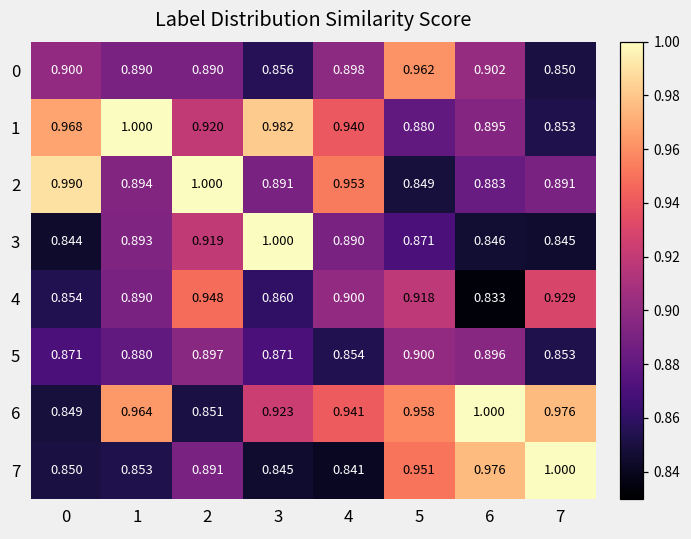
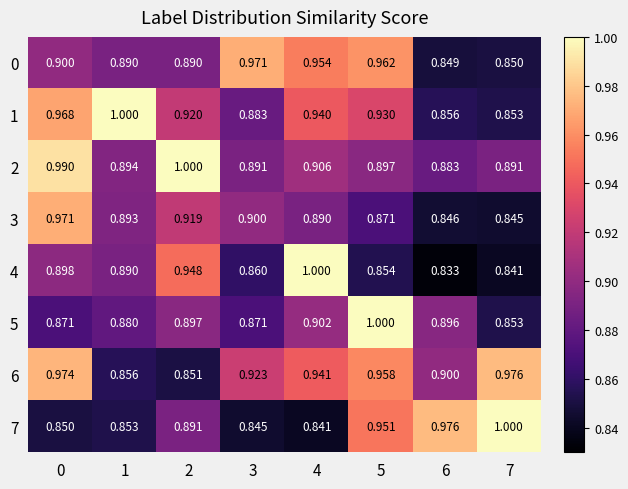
0, 3: 0.856 -> 0.971
0, 4: 0.898 -> 0.954
0, 6: 0.902 -> 0.849
1, 3: 0.982 -> 0.883
1, 5: 0.880 -> 0.930
1, 6: 0.895 -> 0.856
2, 4: 0.953 -> 0.906
2, 5: 0.849 -> 0.897
3, 0: 0.844 -> 0.971
3, 3: 1.000 -> 0.900
4, 0: 0.854 -> 0.898
4, 4: 0.900 -> 1.000
4, 5: 0.918 -> 0.854
4, 7: 0.929 -> 0.841
5, 4: 0.854 -> 0.902
5, 5: 0.900 -> 1.000
6, 0: 0.849 -> 0.974
6, 1: 0.964 -> 0.856
6, 6: 1.000 -> 0.900
